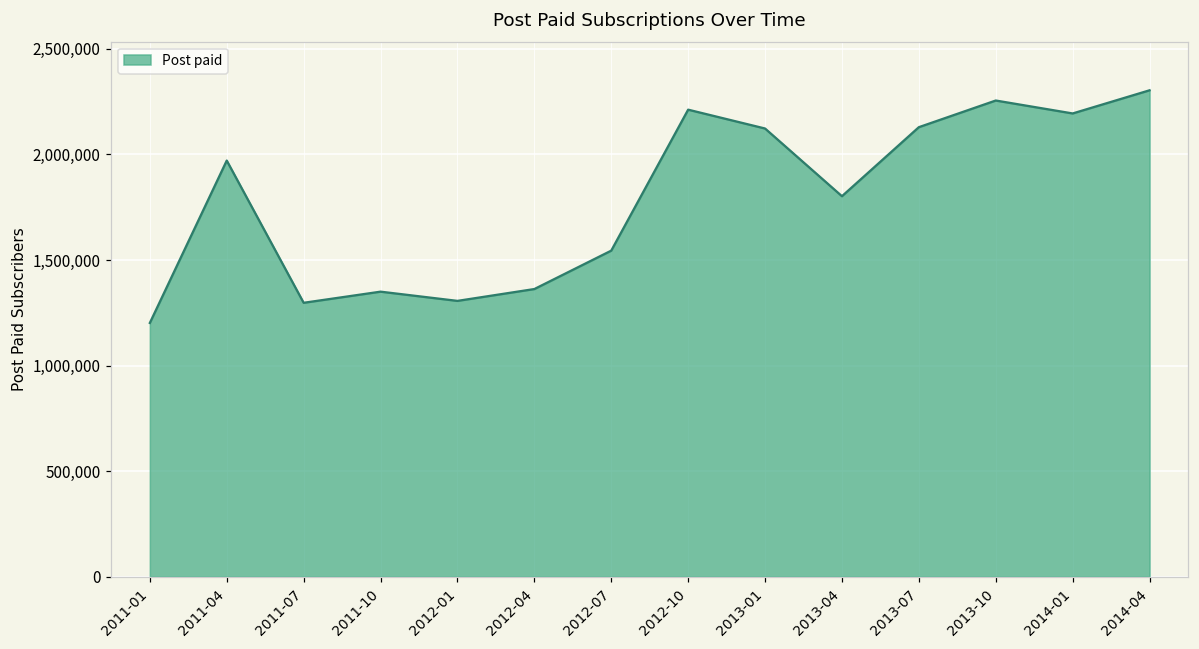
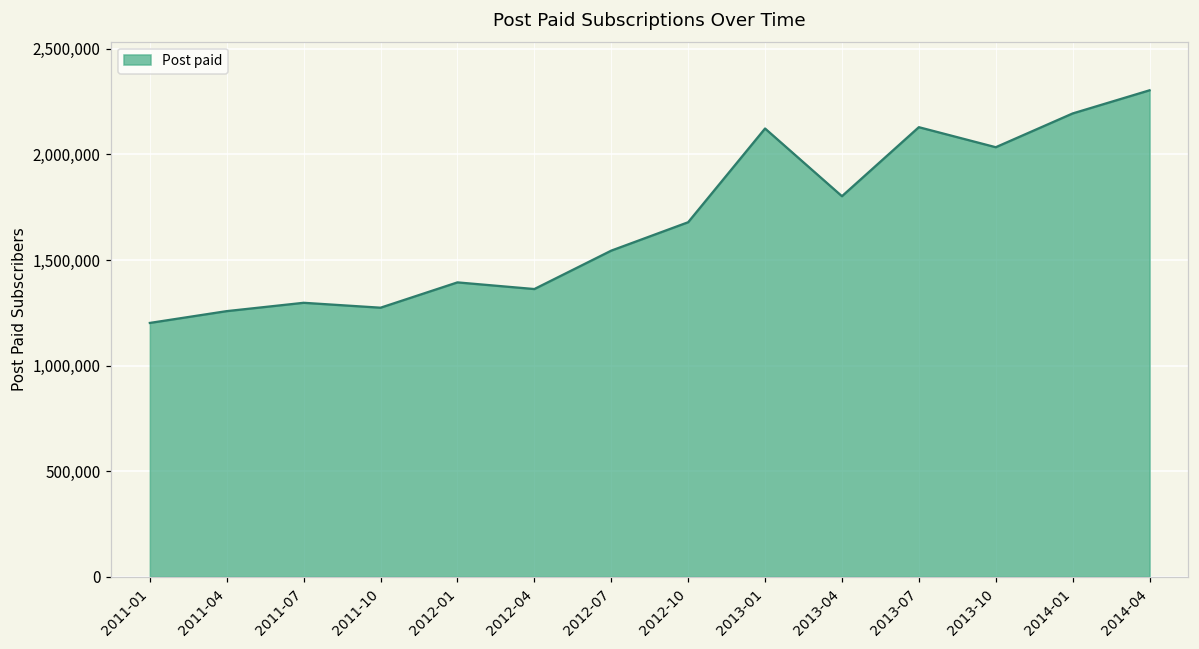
2011-04: 1,970,000 -> 1,260,000
2011-10: 1,350,000 -> 1,270,000
2012-01: 1,310,000 -> 1,390,000
2012-10: 2,210,000 -> 1,680,000
2013-10: 2,260,000 -> 2,030,000
